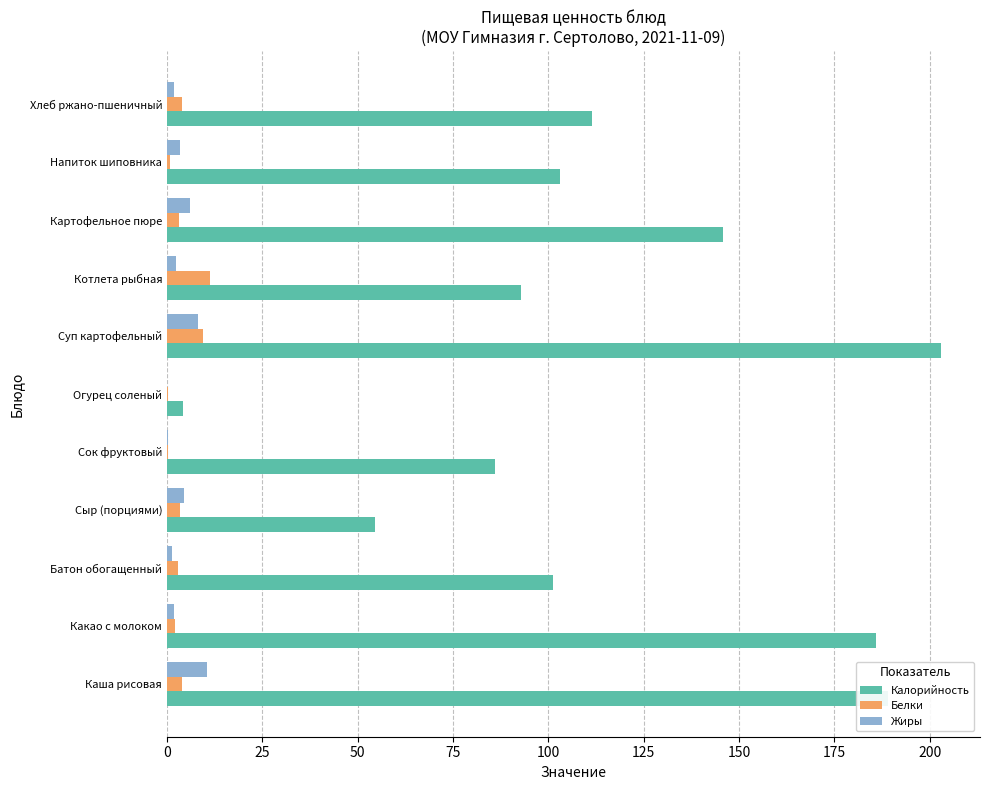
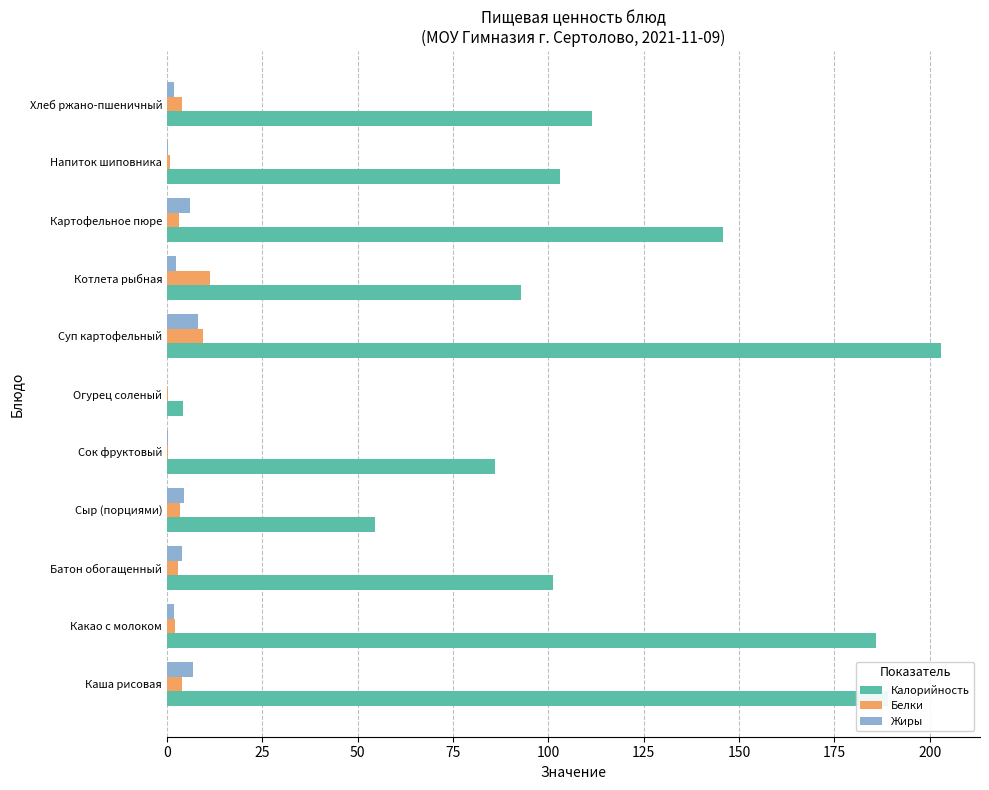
Жиры, Напиток шиповника: 4 -> 0
Жиры, Батон обогащенный: 1 -> 4
Жиры, Каша рисовая: 11 -> 7
